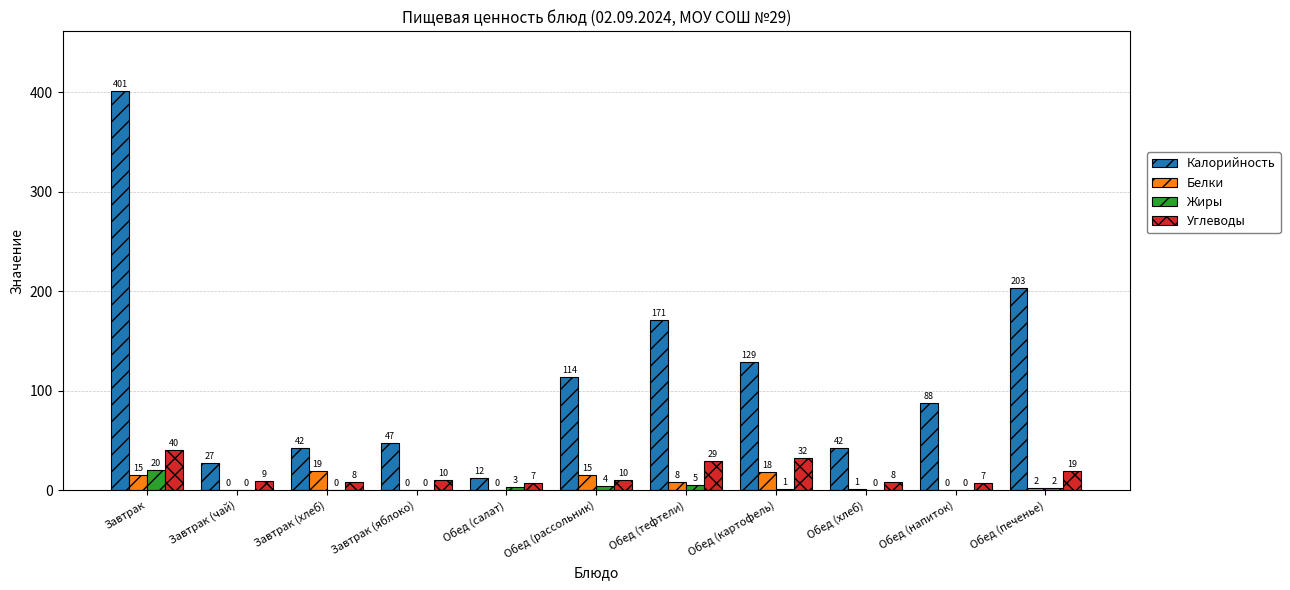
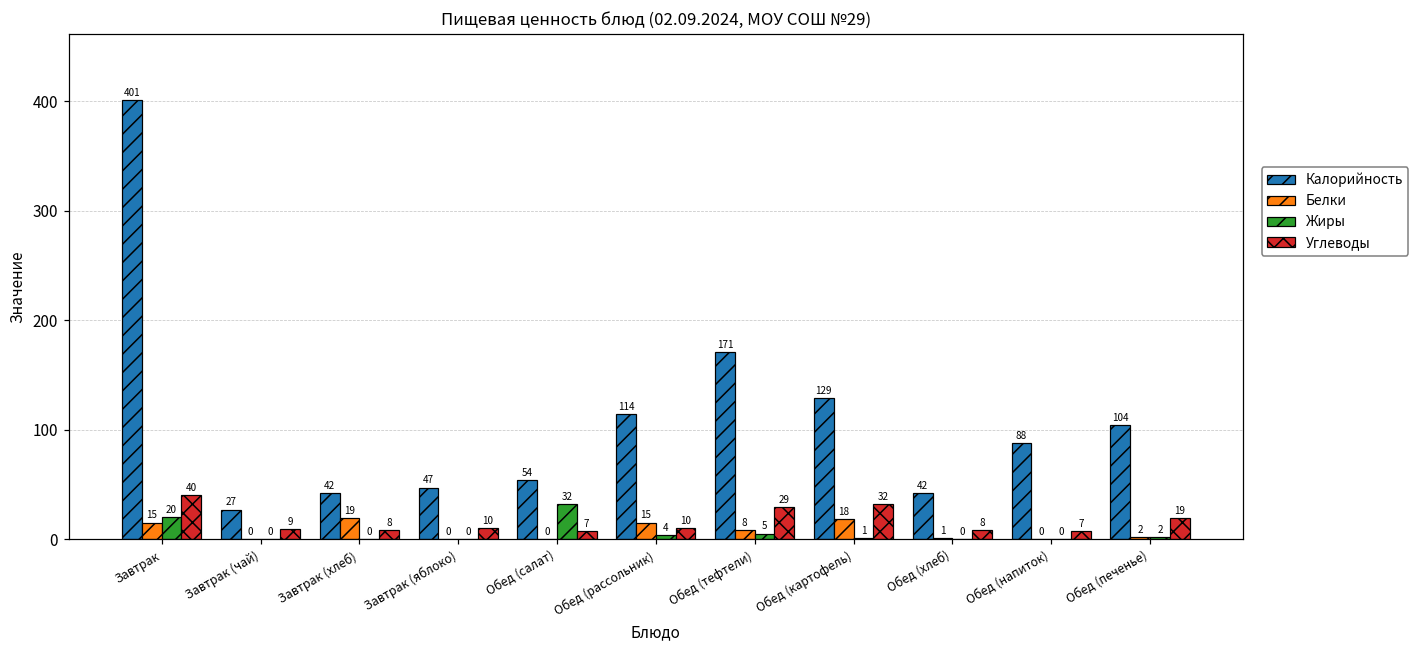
Калорийность, Обед (салат): 12 -> 54
Жиры, Обед (салат): 3 -> 32
Калорийность, Обед (печенье): 203 -> 104
